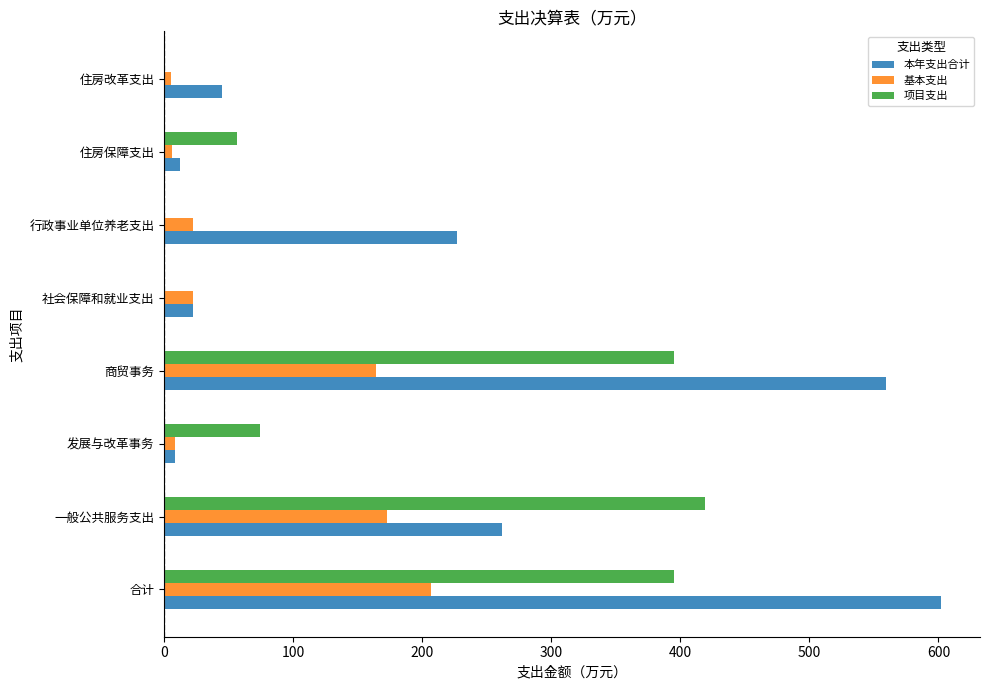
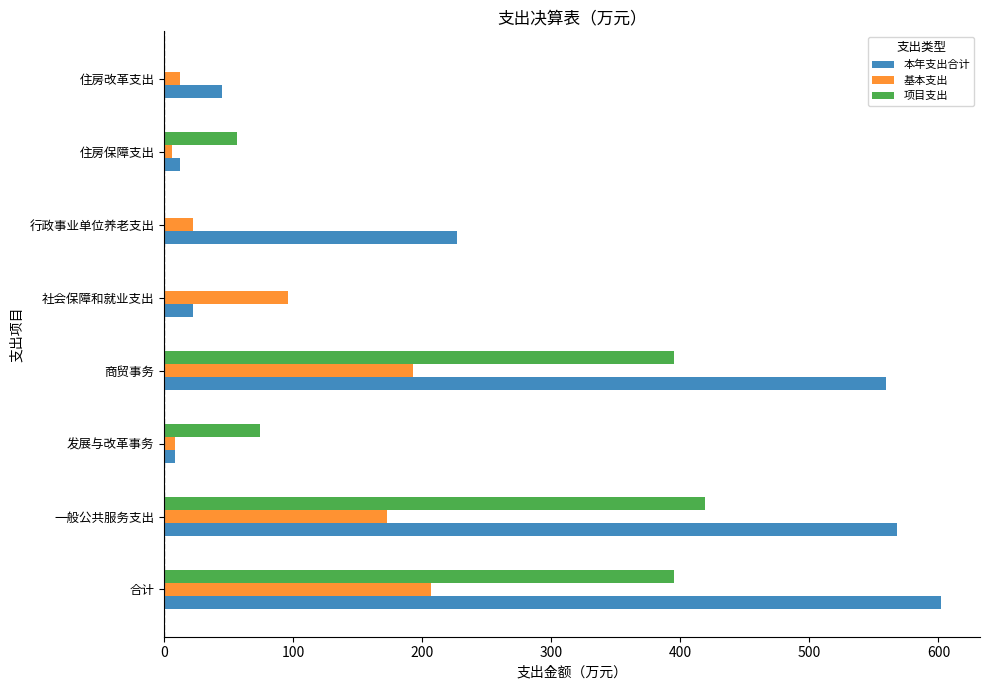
基本支出, 住房改革支出: 5 -> 12
基本支出, 社会保障和就业支出: 22 -> 96
基本支出, 商贸事务: 164 -> 193
本年支出合计, 一般公共服务支出: 261 -> 568
